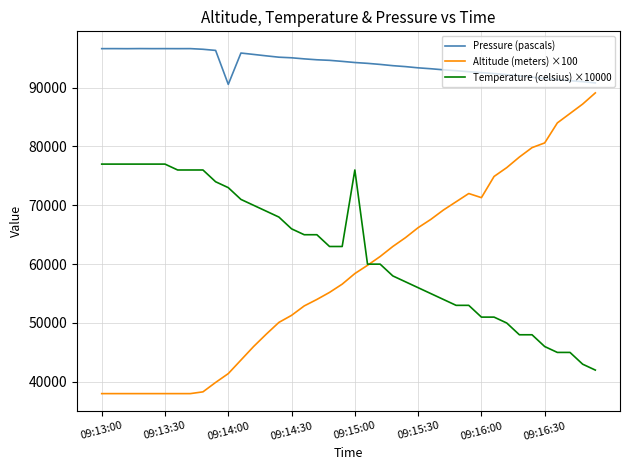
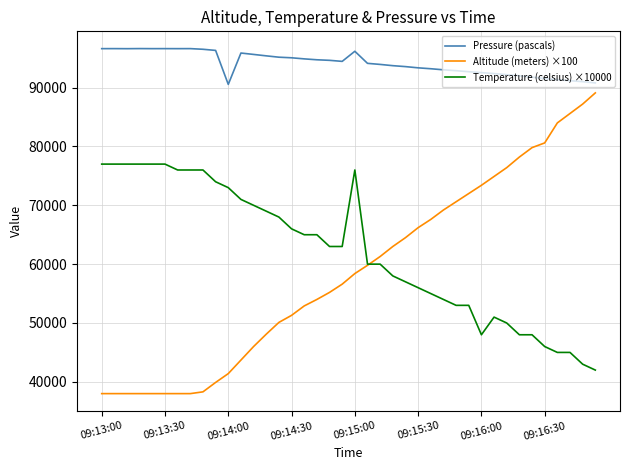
Pressure (pascals), 09:15:00: 94000 -> 96000
Altitude (meters) ×100, 09:16:00: 71000 -> 73000
Temperature (celsius) ×10000, 09:16:00: 51000 -> 48000
